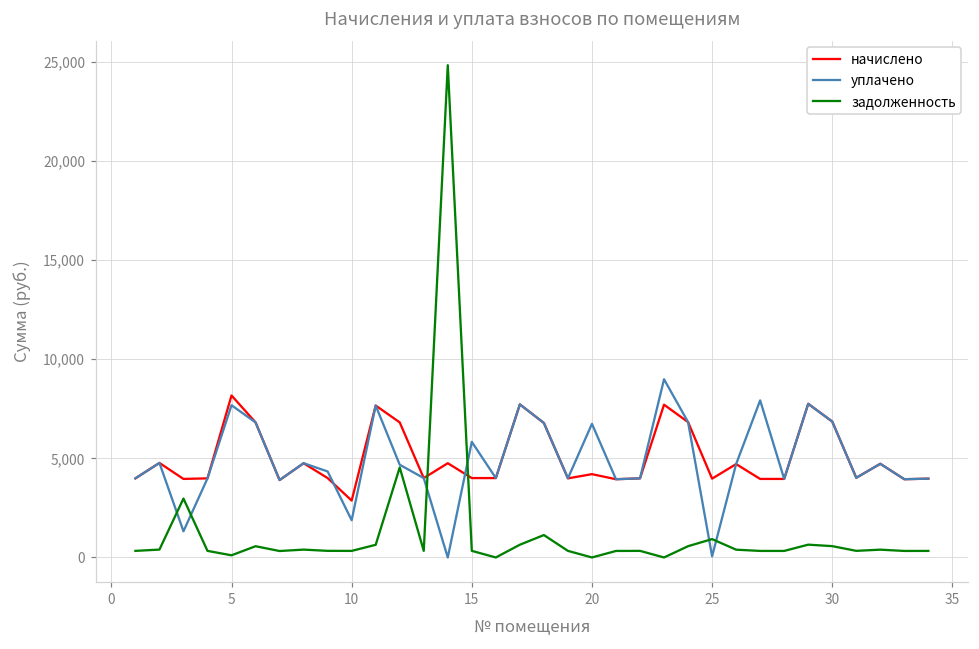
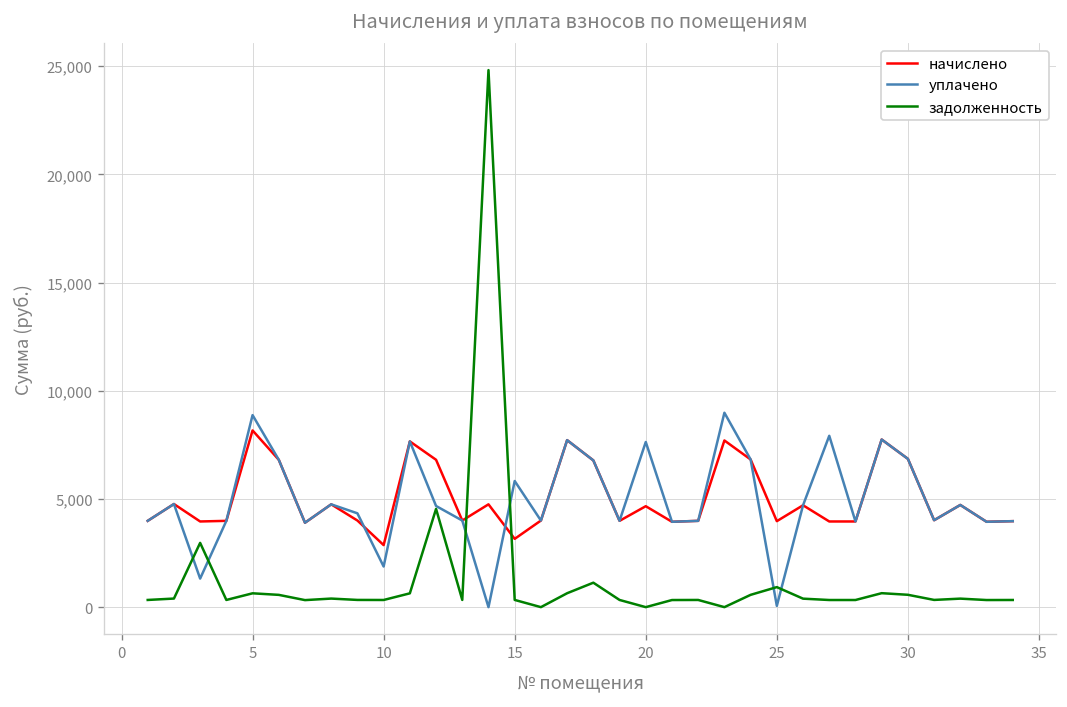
уплачено, 5: 7,700 -> 8,900
задолженность, 5: 100 -> 600
начислено, 15: 4,000 -> 3,200
начислено, 20: 4,200 -> 4,700
уплачено, 20: 6,700 -> 7,600
